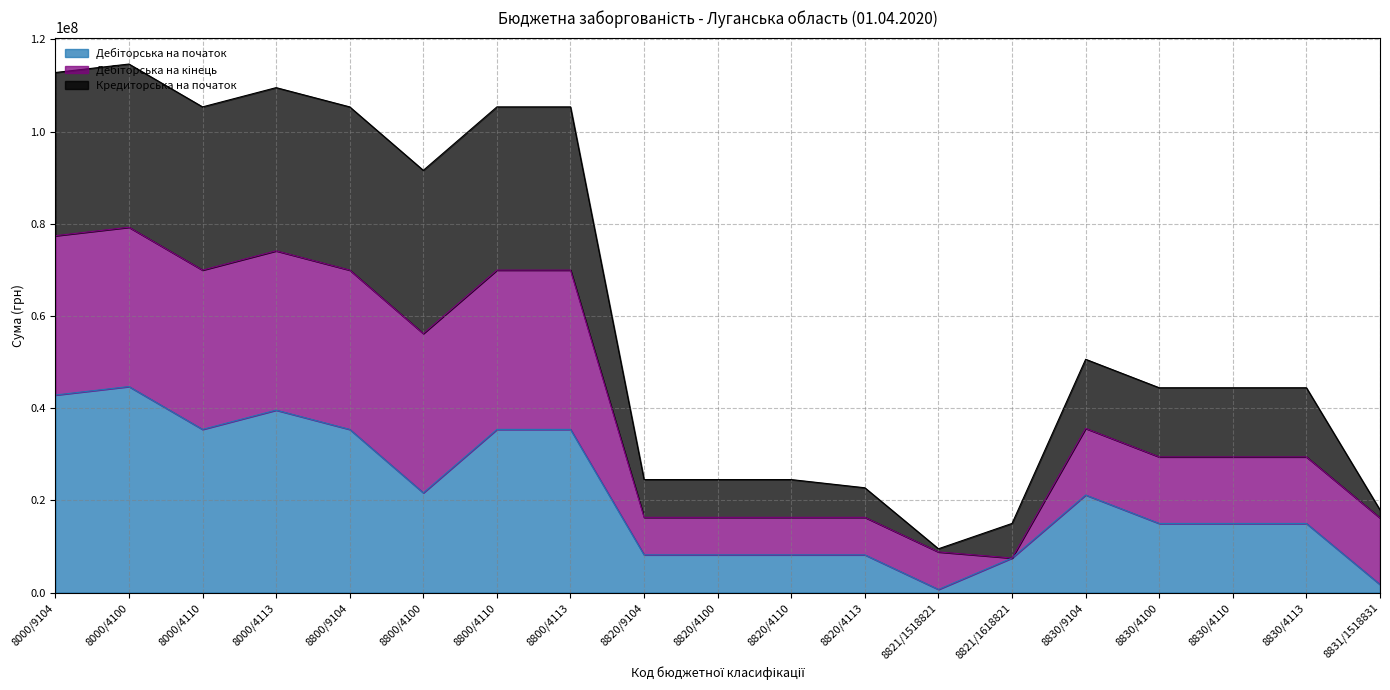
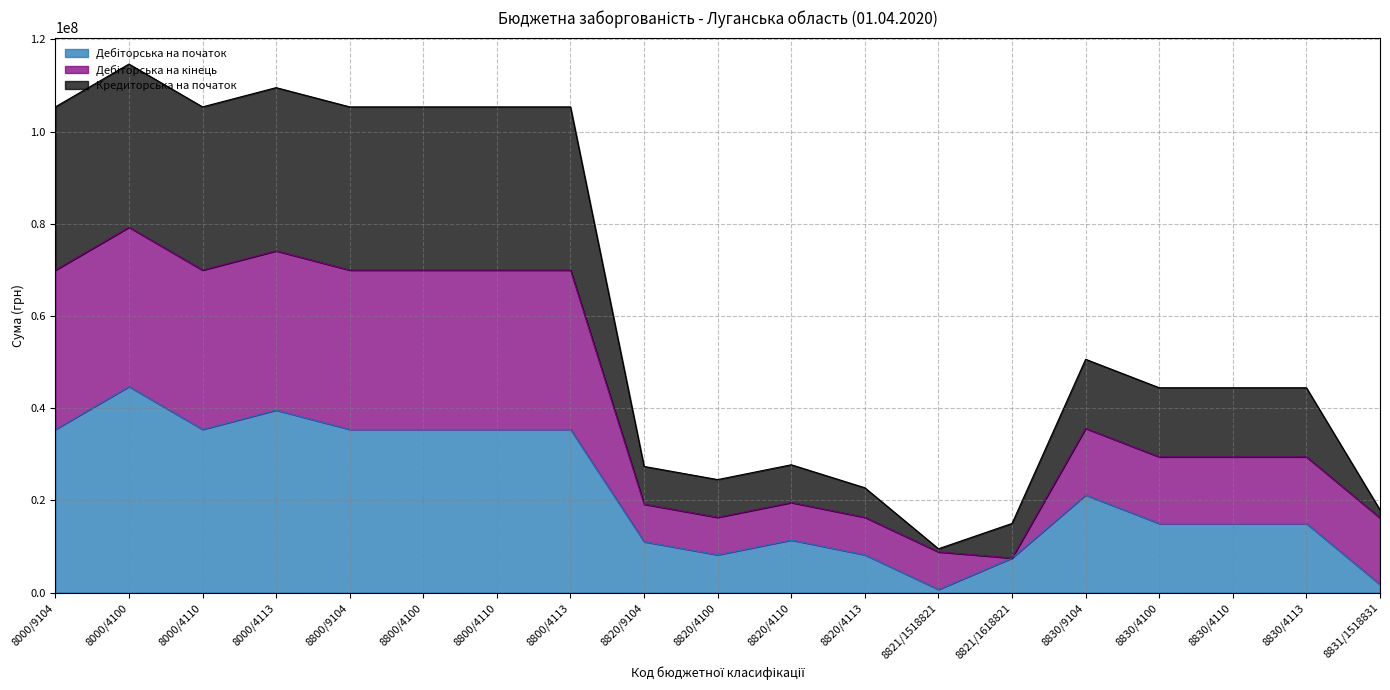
Дебіторська на початок, 8000/9104: 43000000 -> 35000000
Дебіторська на початок, 8800/4100: 22000000 -> 35000000
Дебіторська на початок, 8820/9104: 8000000 -> 11000000
Дебіторська на початок, 8820/4110: 8000000 -> 11000000
